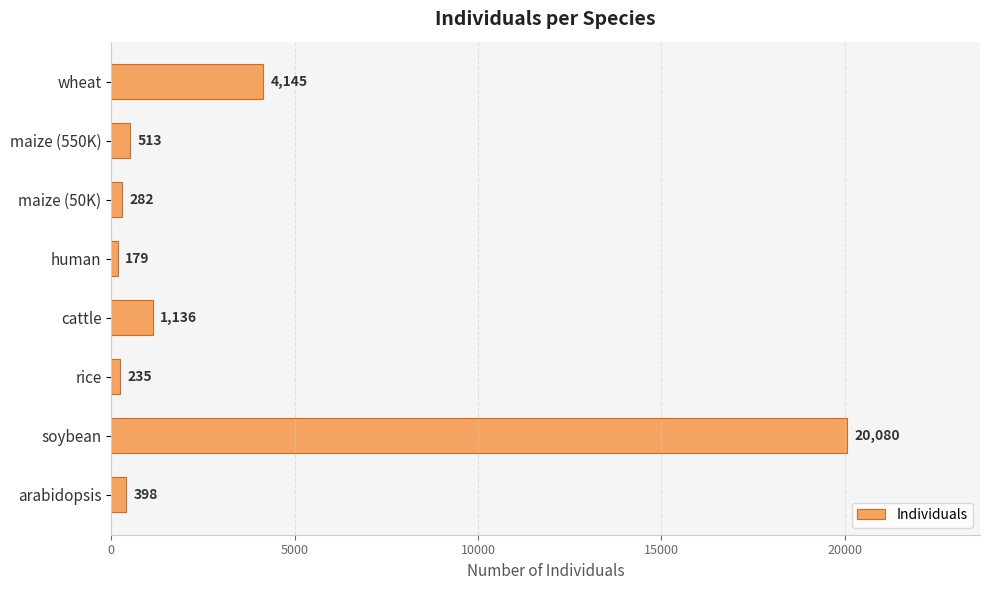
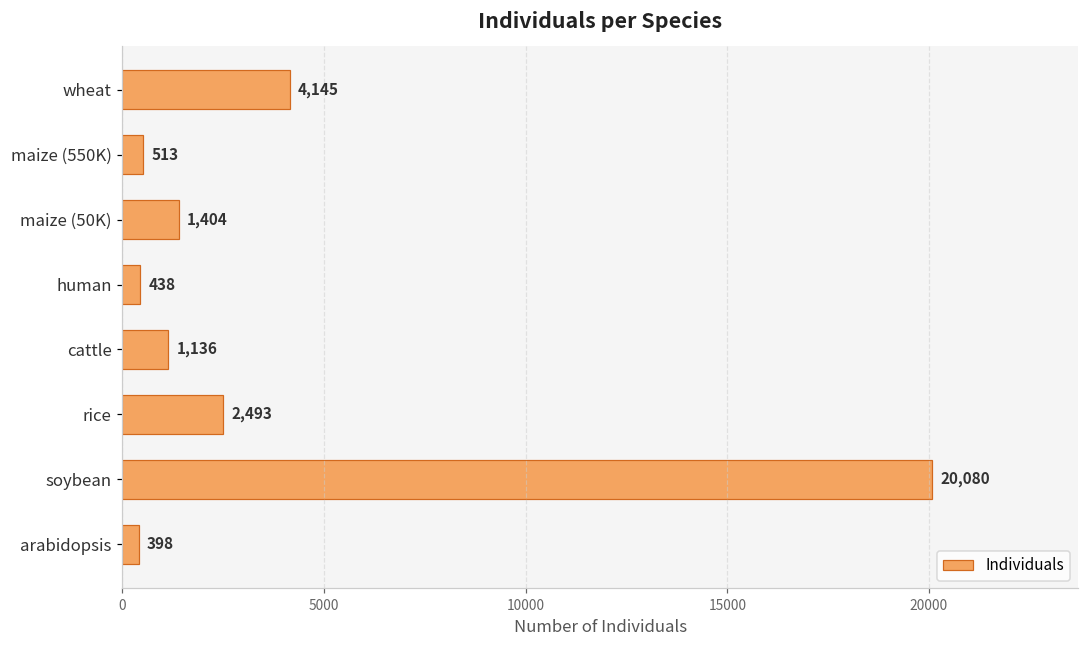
maize (50K): 282 -> 1,404
human: 179 -> 438
rice: 235 -> 2,493
